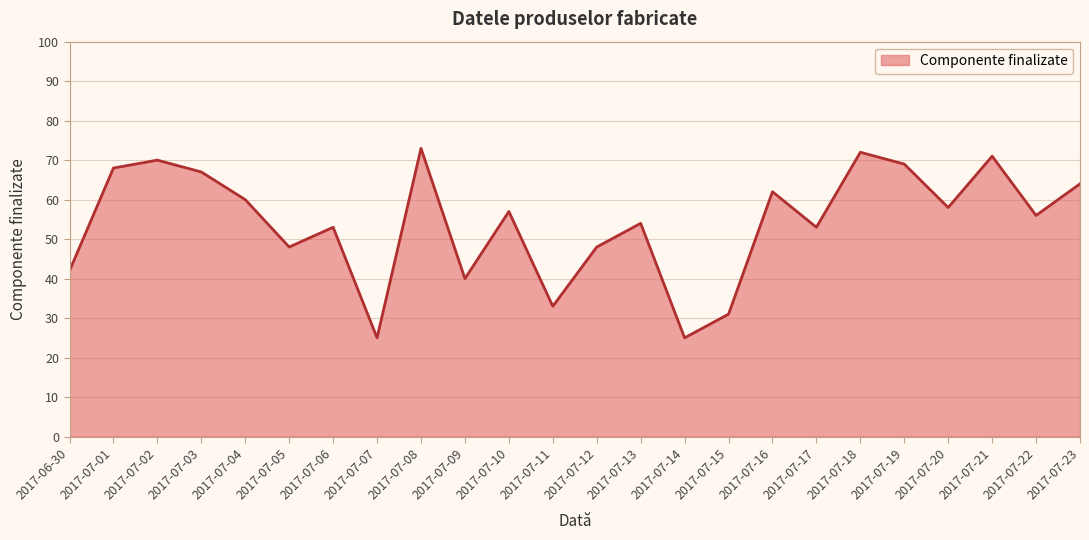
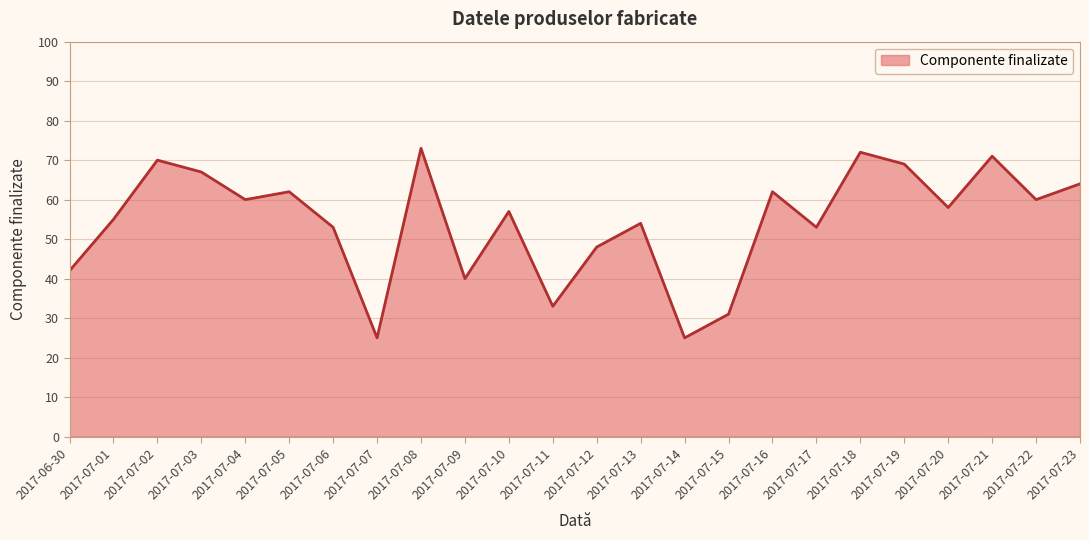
2017-07-01: 68 -> 55
2017-07-05: 48 -> 62
2017-07-22: 56 -> 60
